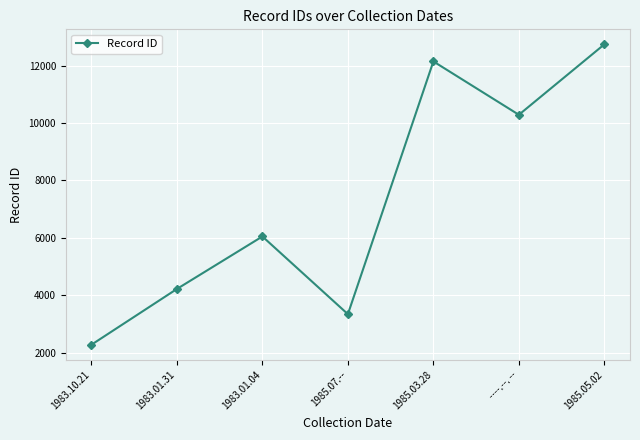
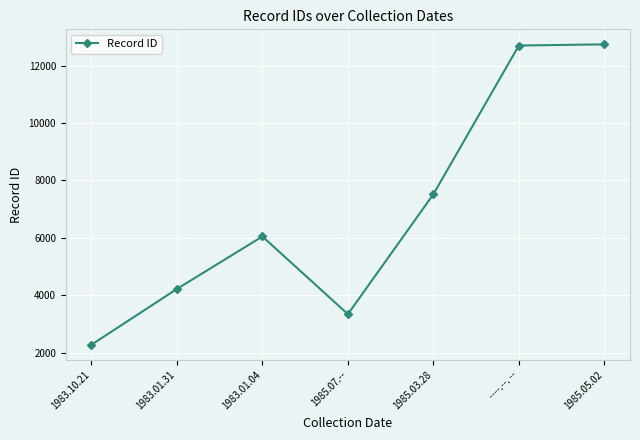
1985.03.28: 12100 -> 7500
----.--. --: 10300 -> 12700
